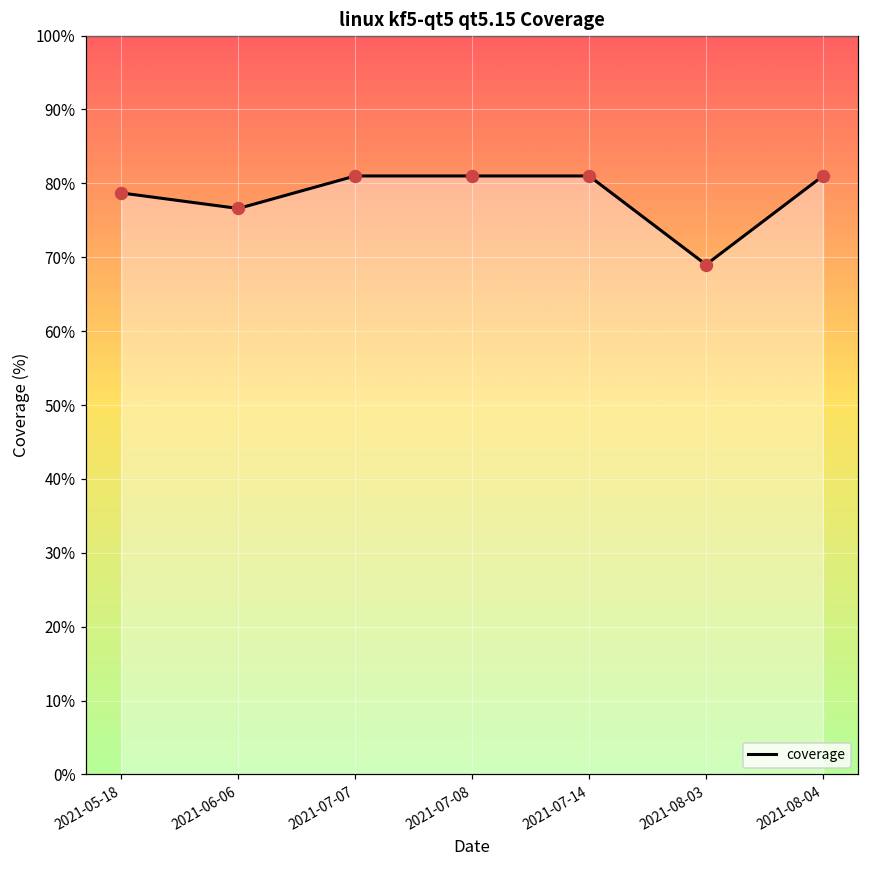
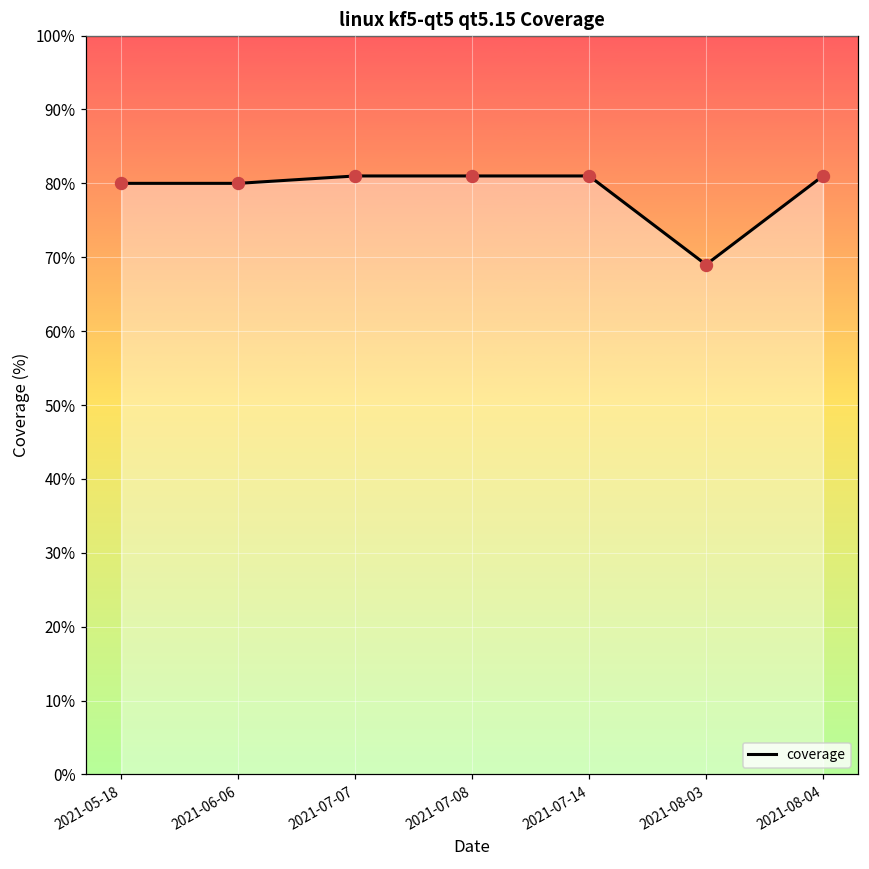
2021-05-18: 79% -> 80%
2021-06-06: 77% -> 80%
